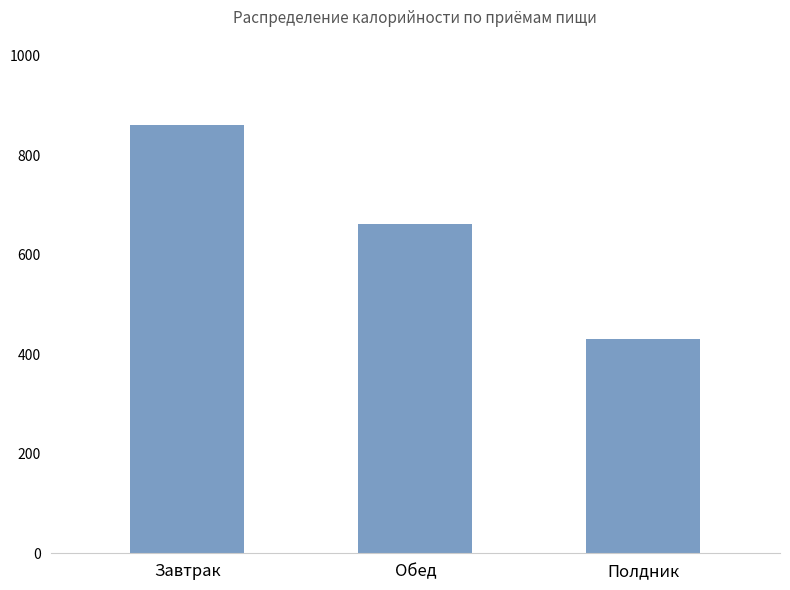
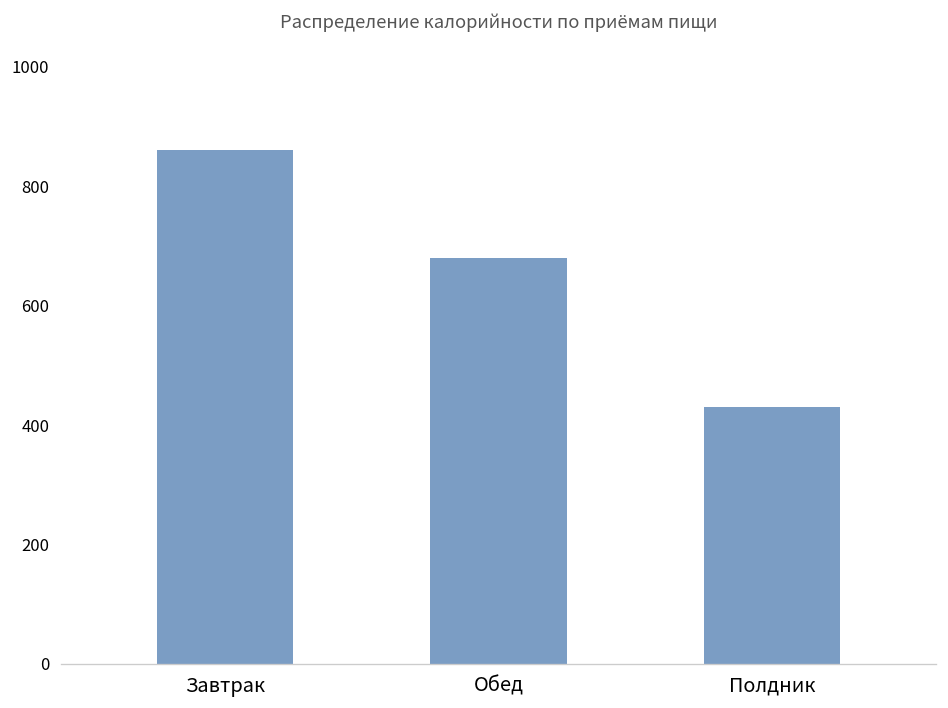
Обед: 660 -> 680
